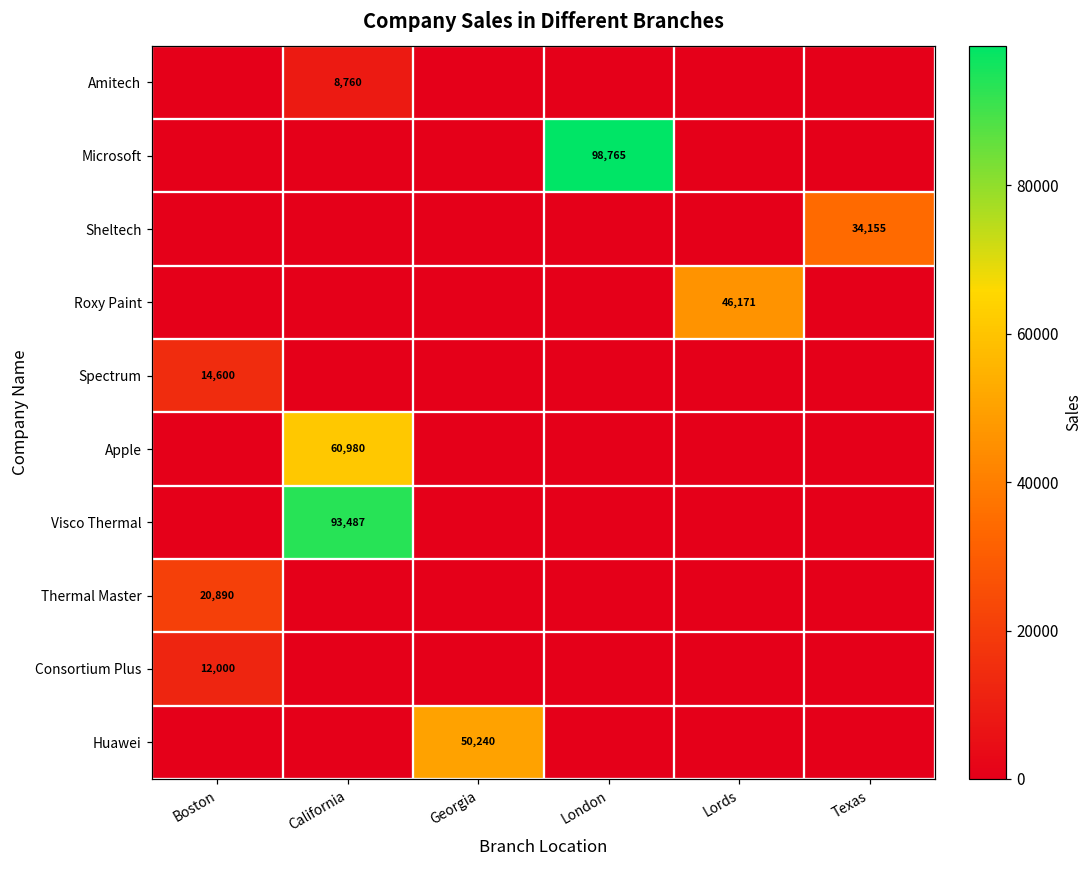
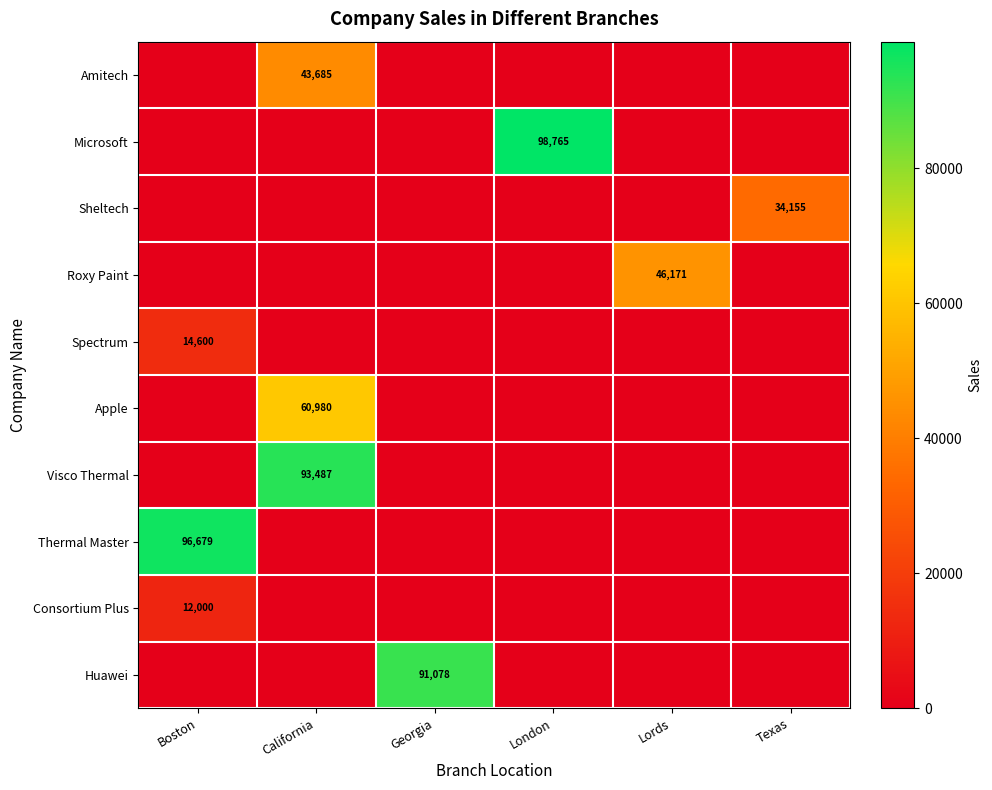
Amitech, California: 8,760 -> 43,685
Thermal Master, Boston: 20,890 -> 96,679
Huawei, Georgia: 50,240 -> 91,078
